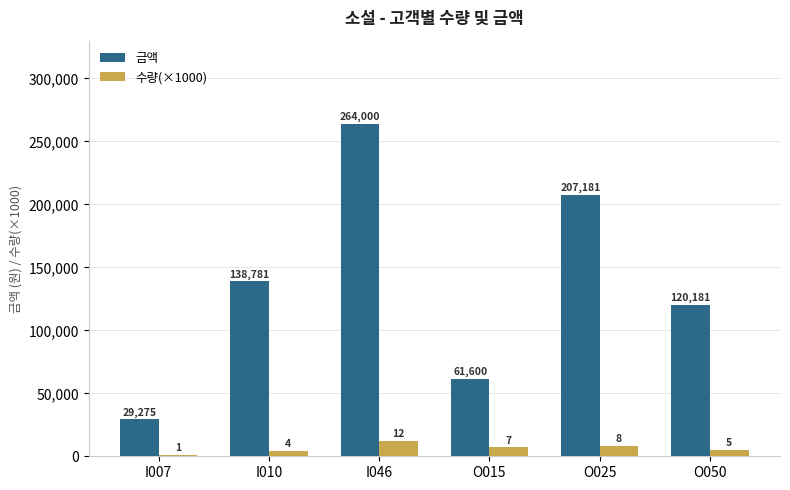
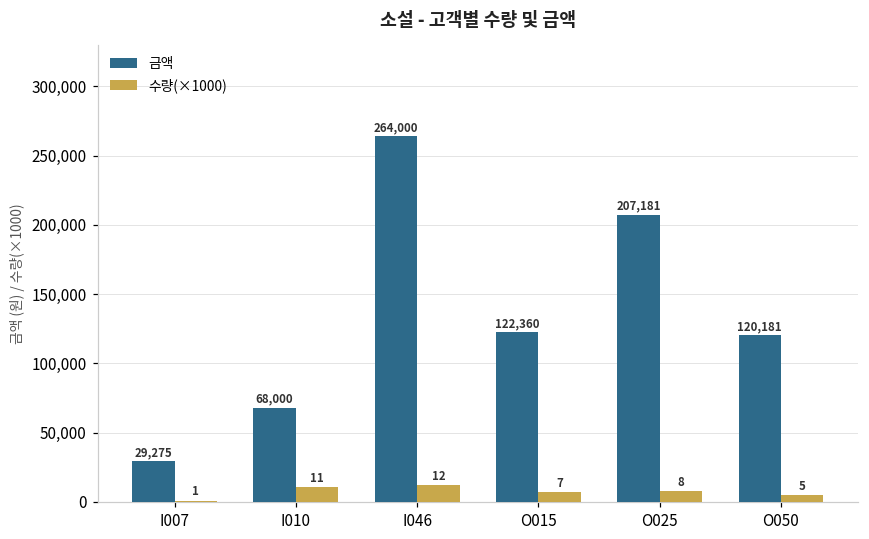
금액, I010: 138,781 -> 68,000
수량(×1000), I010: 4 -> 11
금액, O015: 61,600 -> 122,360
